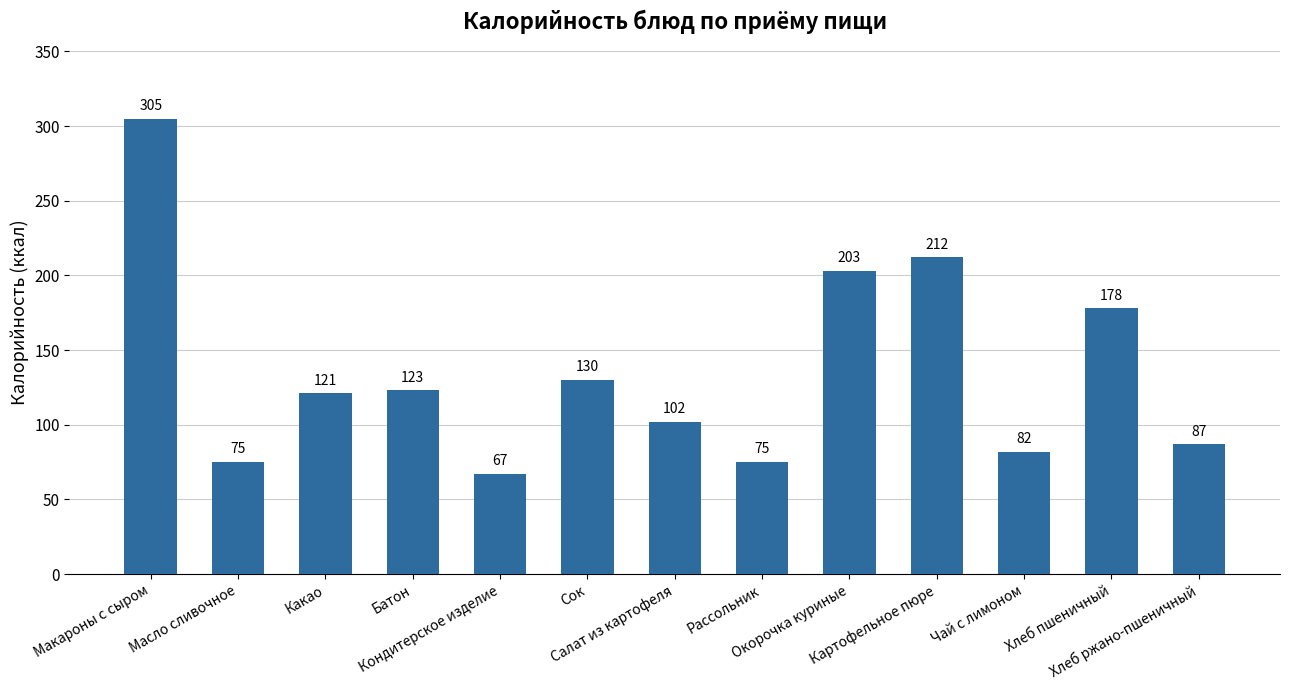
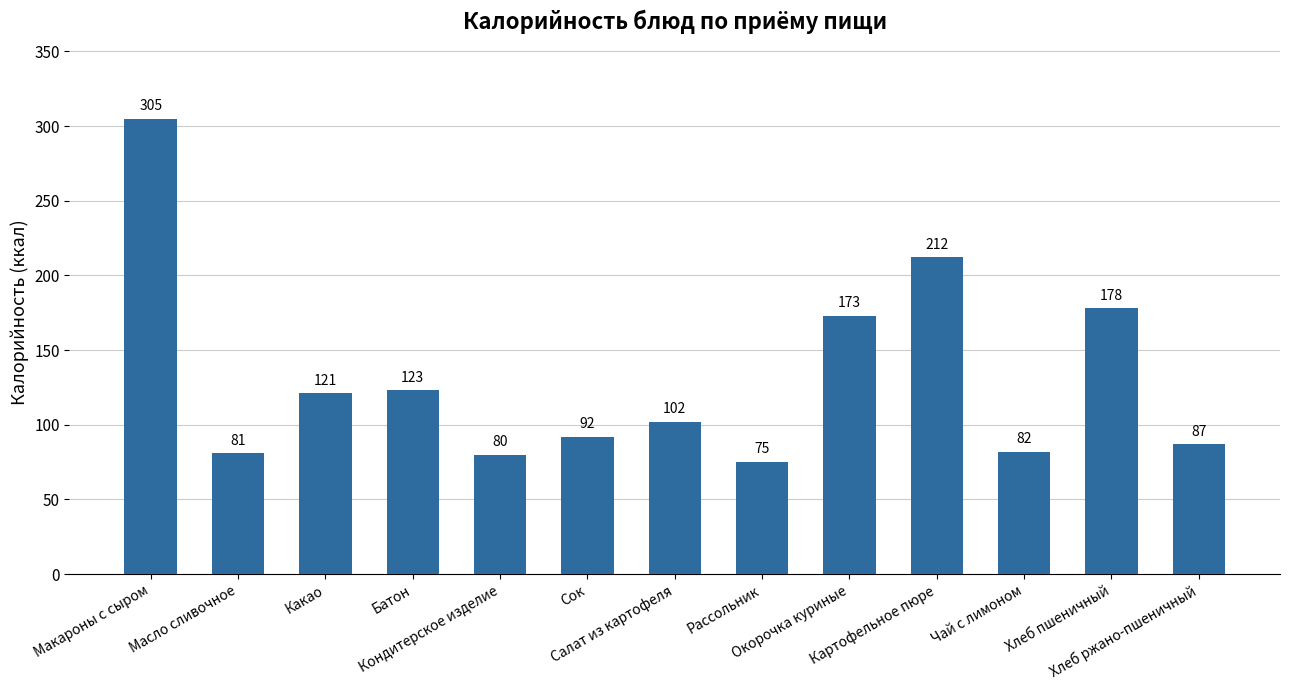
Масло сливочное: 75 -> 81
Кондитерское изделие: 67 -> 80
Сок: 130 -> 92
Окорочка куриные: 203 -> 173
